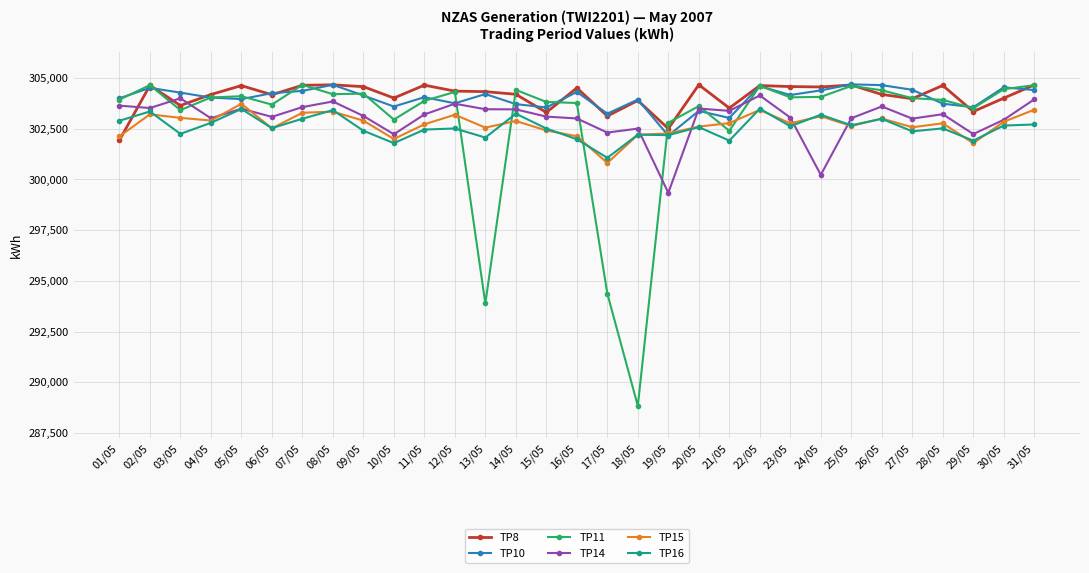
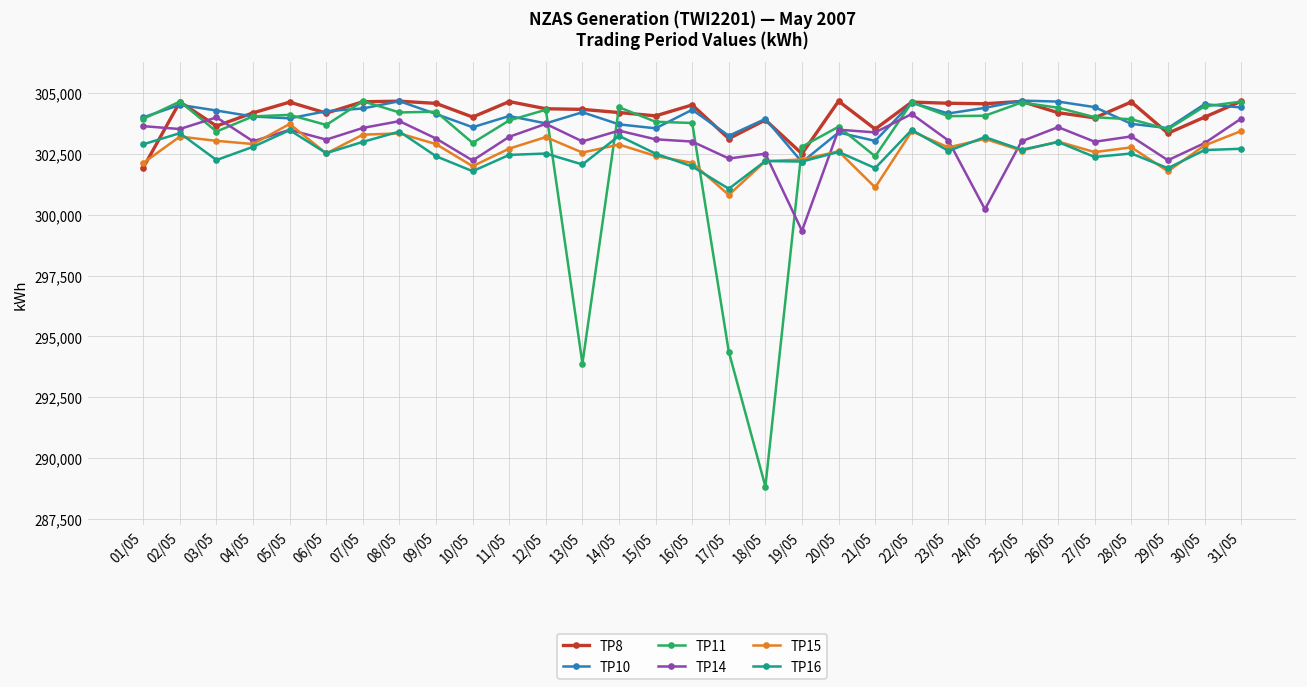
TP14, 13/05: 303,500 -> 303,000
TP8, 15/05: 303,300 -> 304,100
TP15, 21/05: 302,800 -> 301,100
